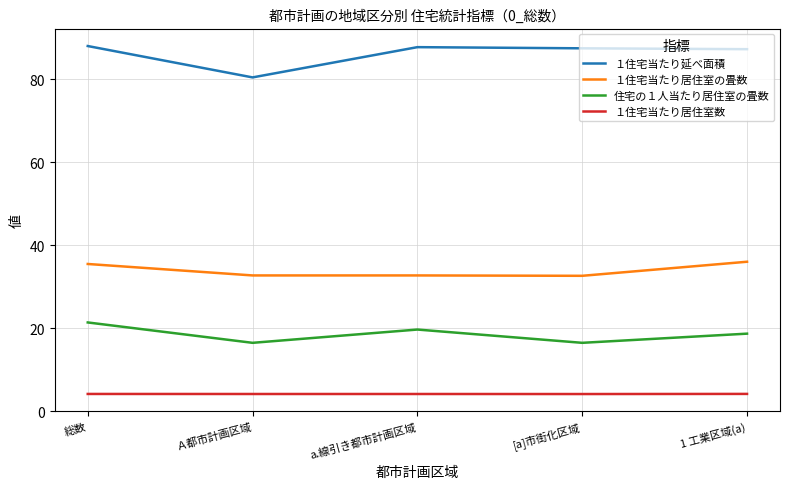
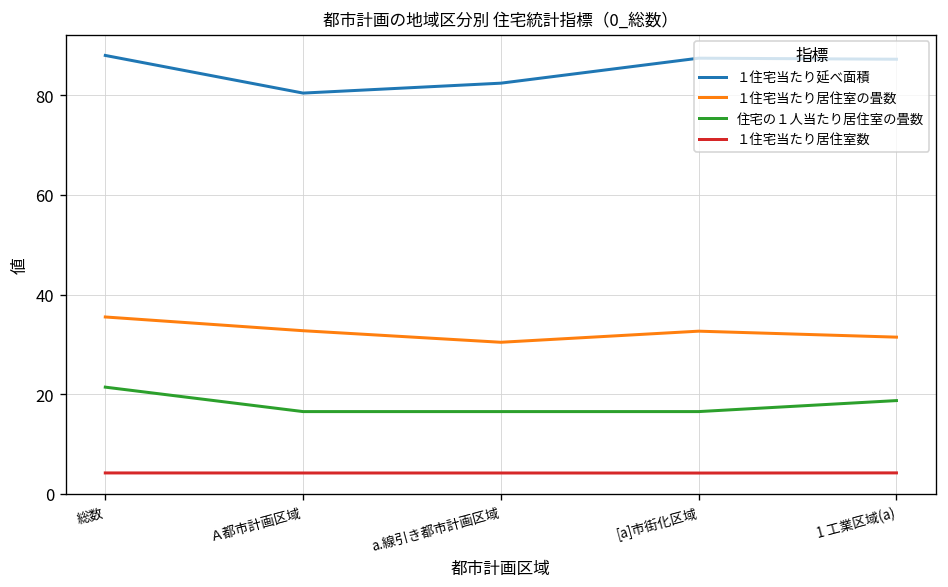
１住宅当たり延べ面積, a.線引き都市計画区域: 88 -> 82
１住宅当たり居住室の畳数, a.線引き都市計画区域: 33 -> 30
住宅の１人当たり居住室の畳数, a.線引き都市計画区域: 20 -> 17
１住宅当たり居住室の畳数, 1 工業区域(a): 36 -> 31
